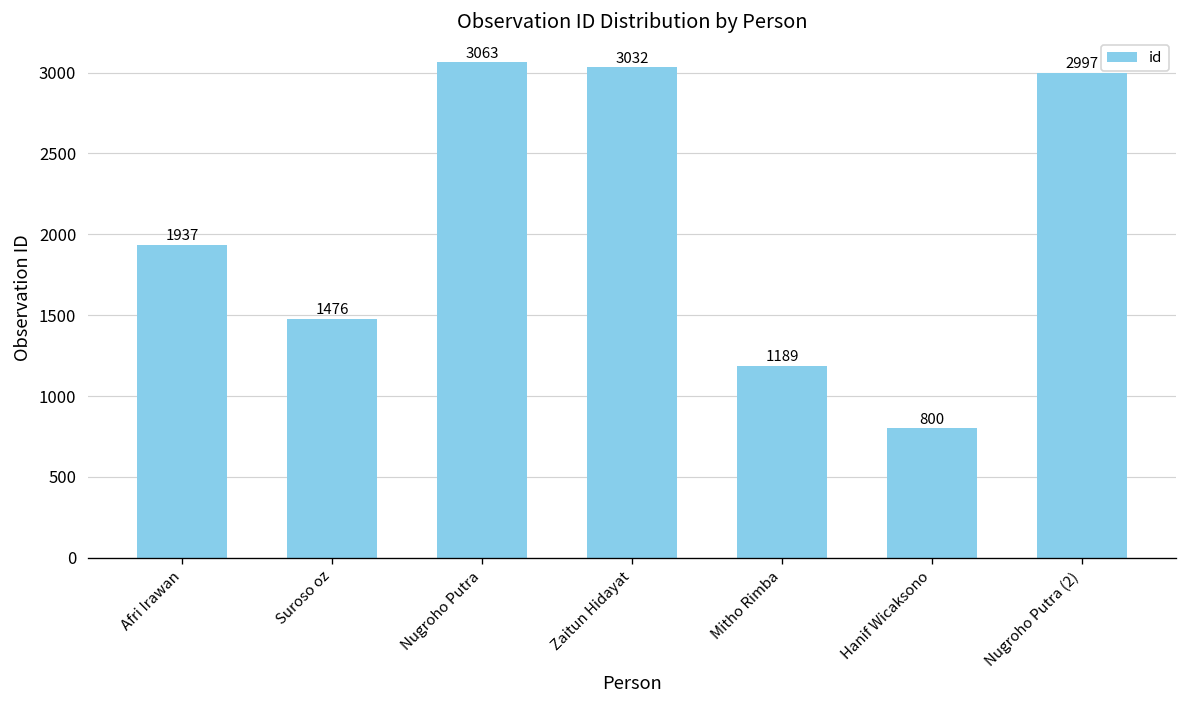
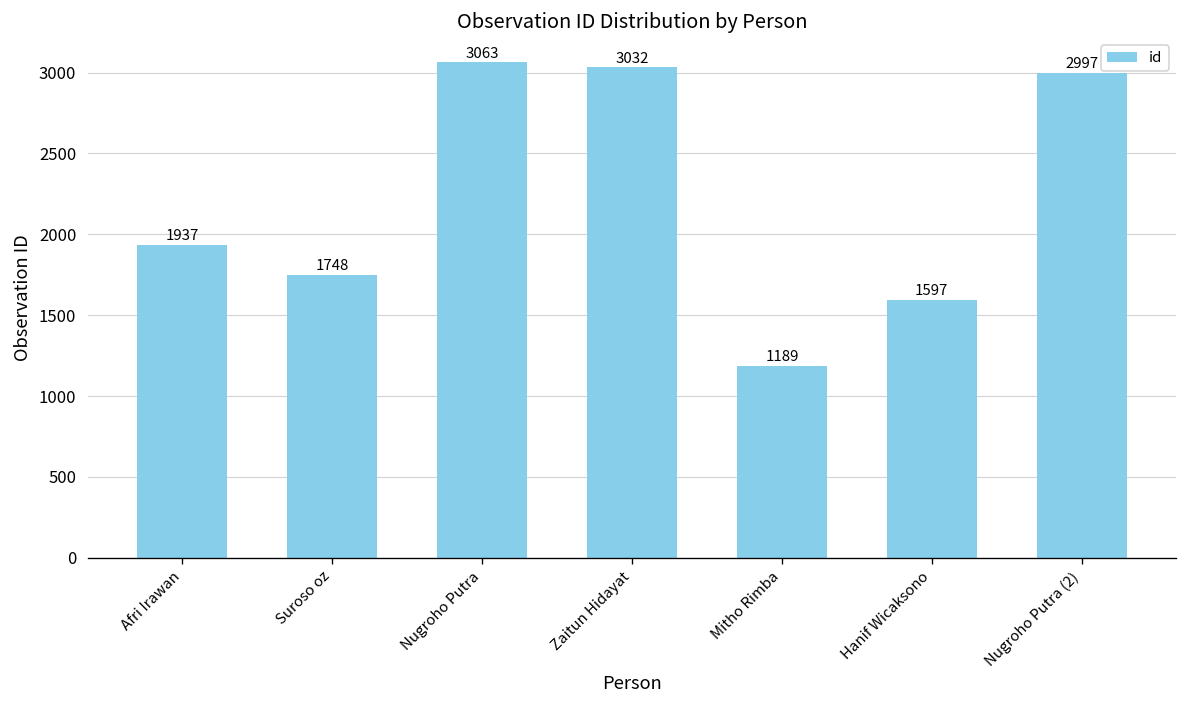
Suroso oz: 1476 -> 1748
Hanif Wicaksono: 800 -> 1597
